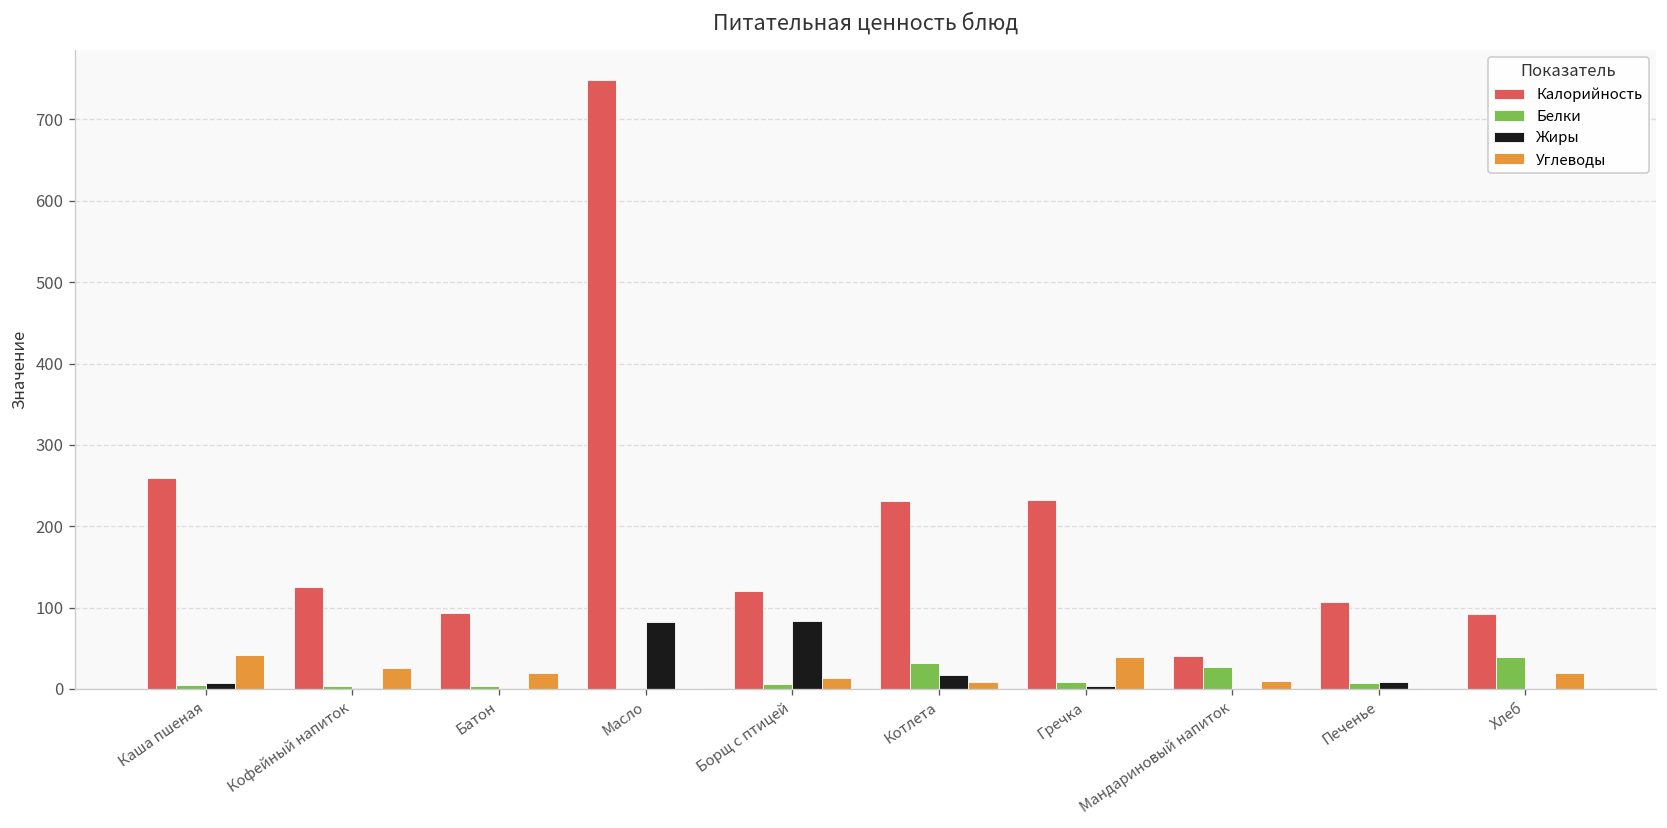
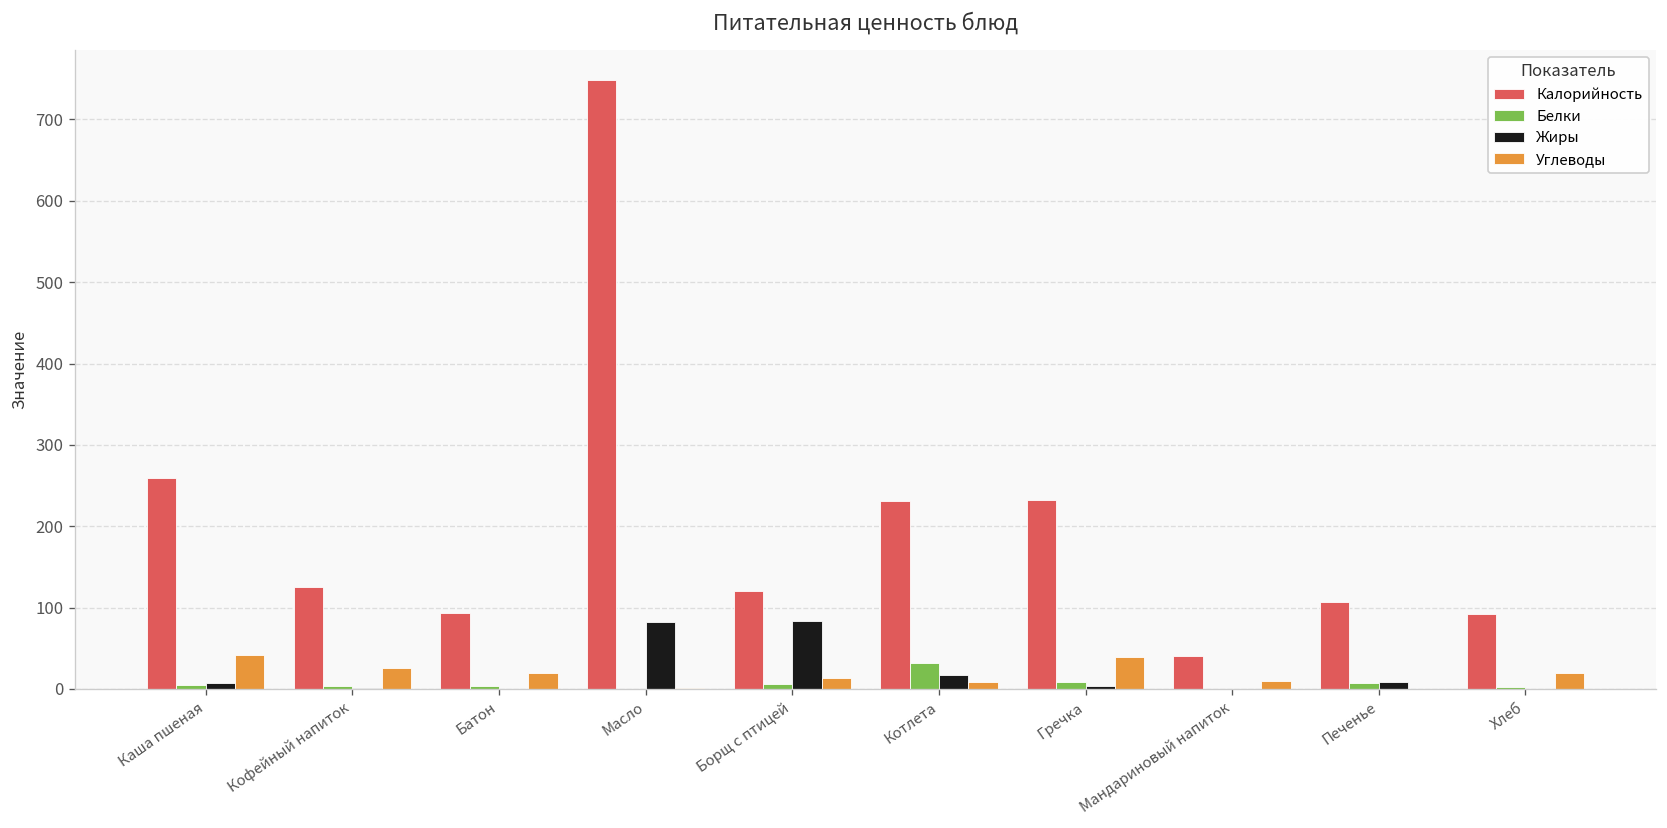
Белки, Мандариновый напиток: 30 -> 0
Белки, Хлеб: 40 -> 0
